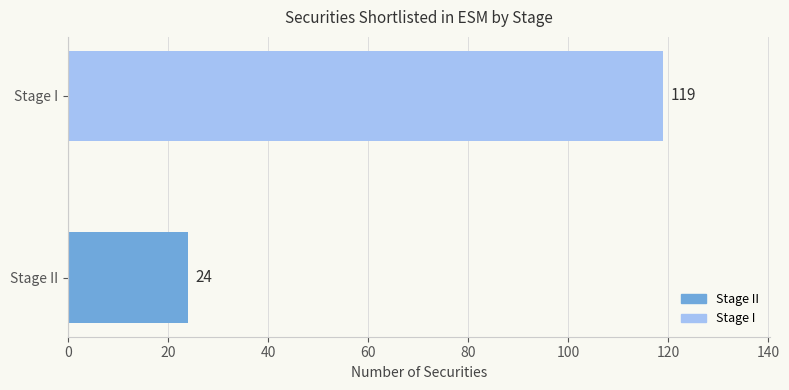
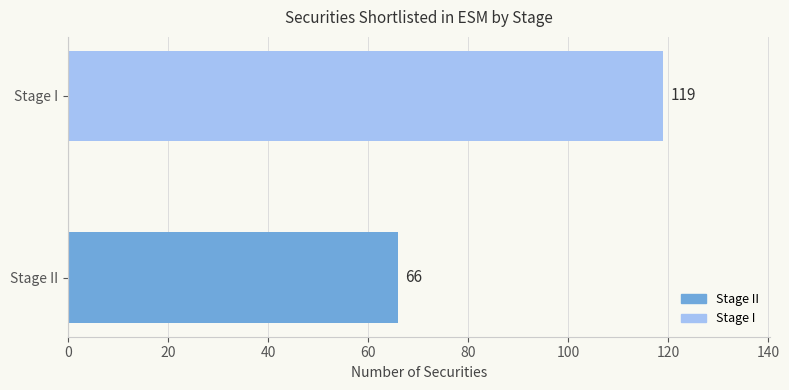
Stage II: 24 -> 66
